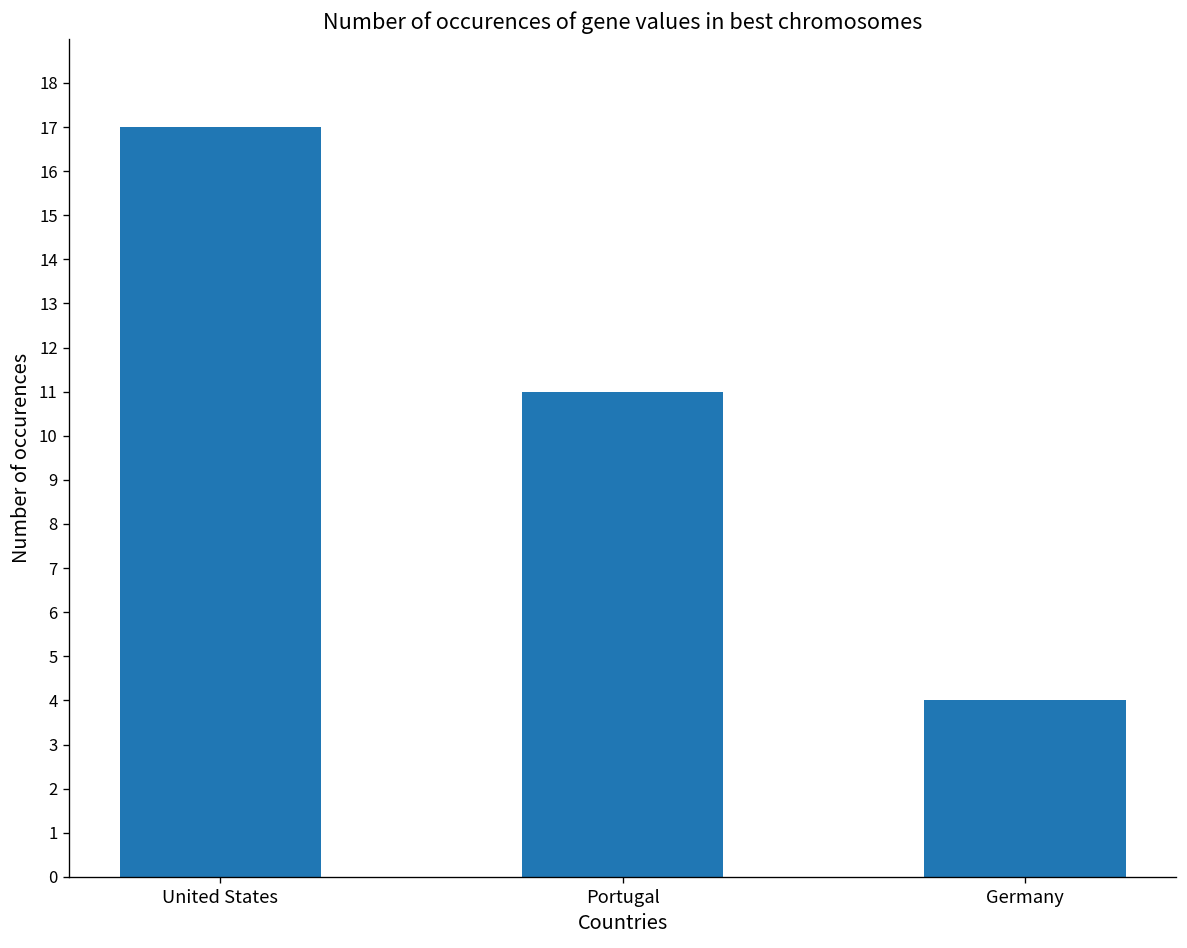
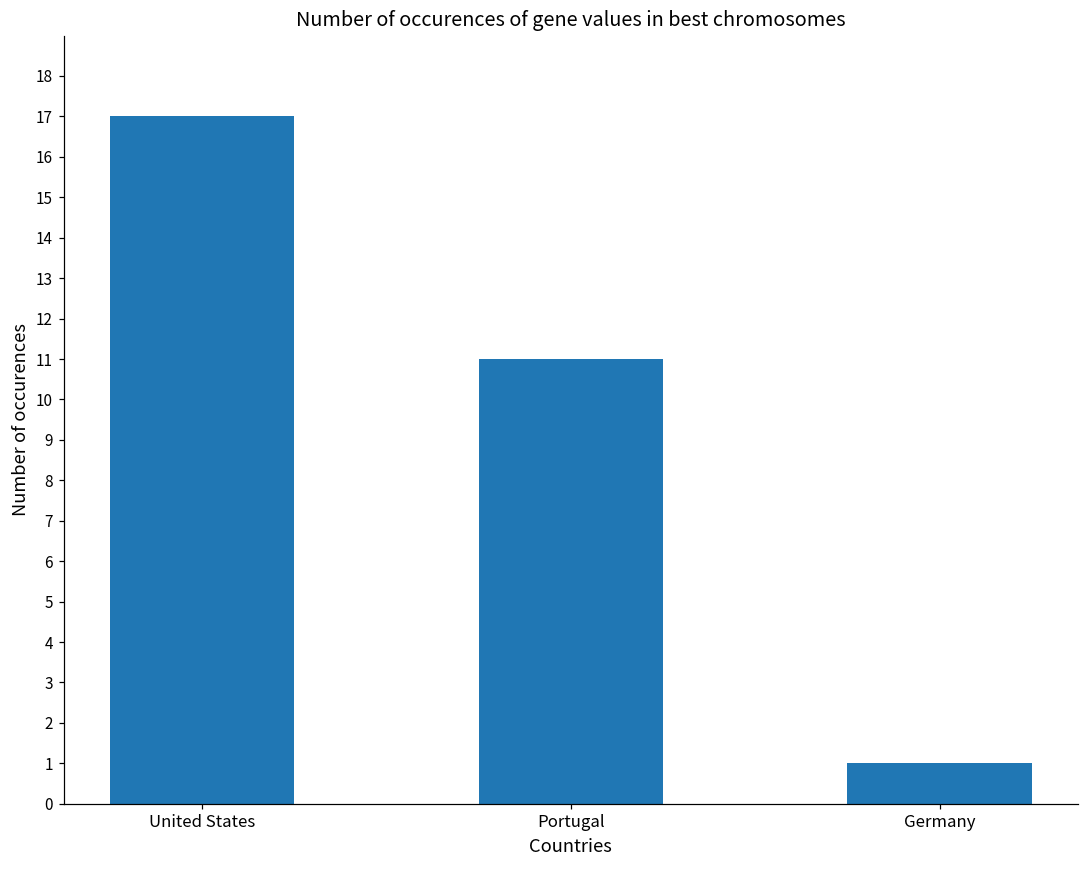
Germany: 4 -> 1
